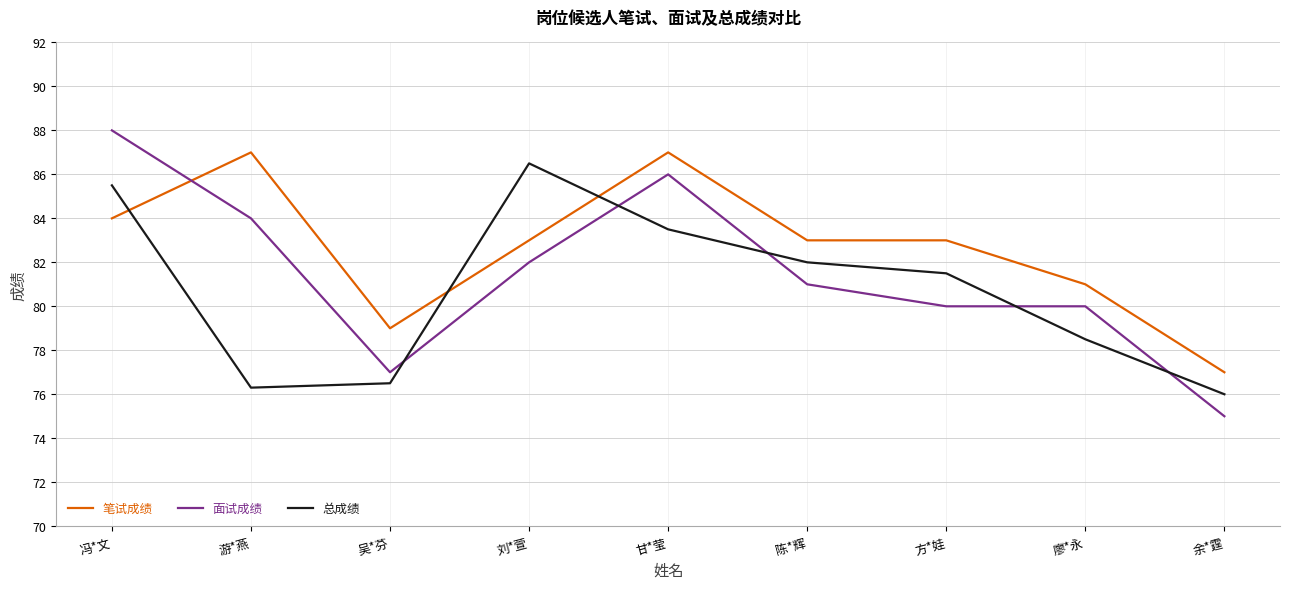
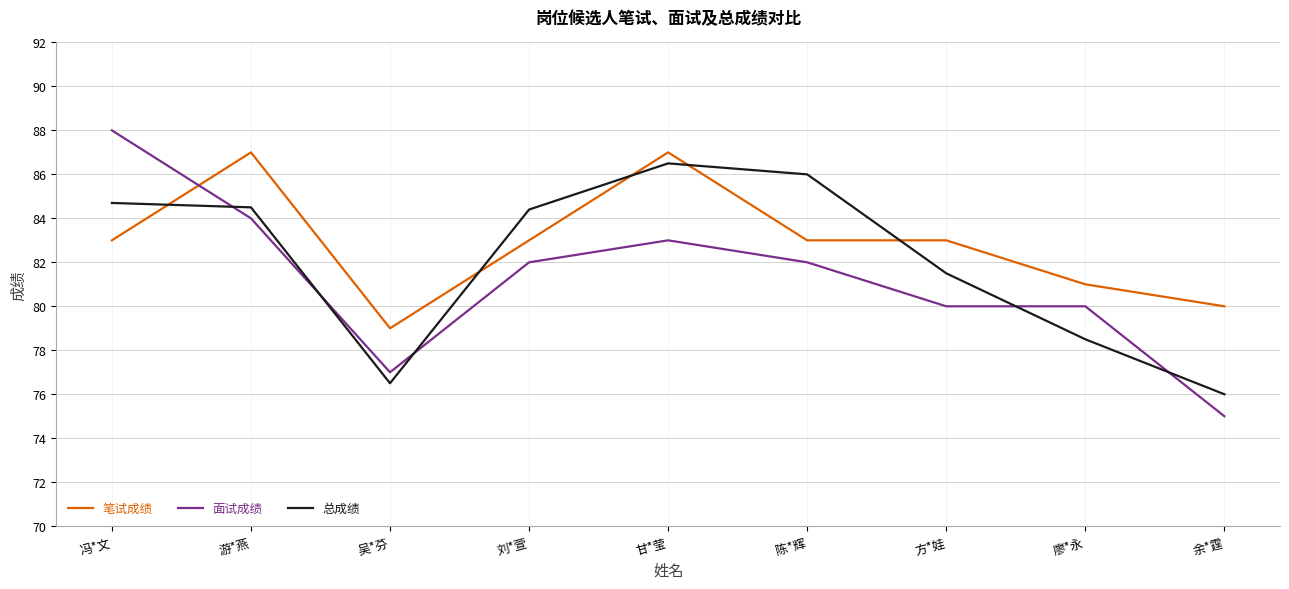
笔试成绩, 冯*文: 84 -> 83
总成绩, 冯*文: 85.5 -> 84.7
总成绩, 游*燕: 76.3 -> 84.5
总成绩, 刘*萱: 86.5 -> 84.4
面试成绩, 甘*莹: 86 -> 83
总成绩, 甘*莹: 83.5 -> 86.5
面试成绩, 陈*辉: 81 -> 82
总成绩, 陈*辉: 82 -> 86
笔试成绩, 余*霆: 77 -> 80
